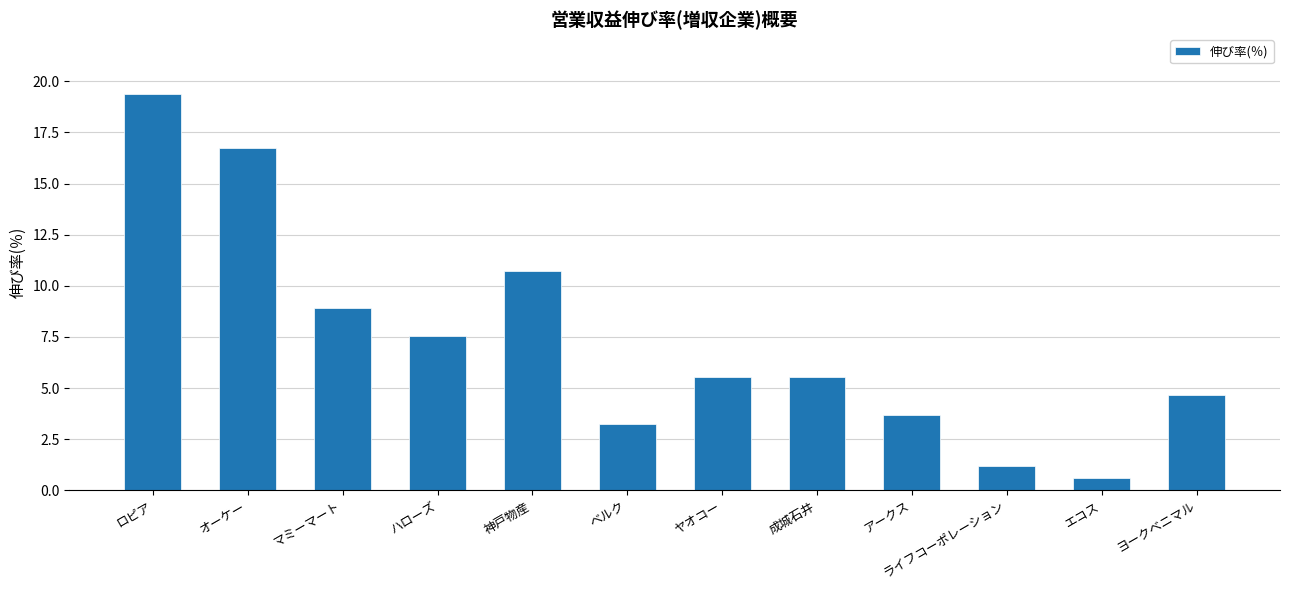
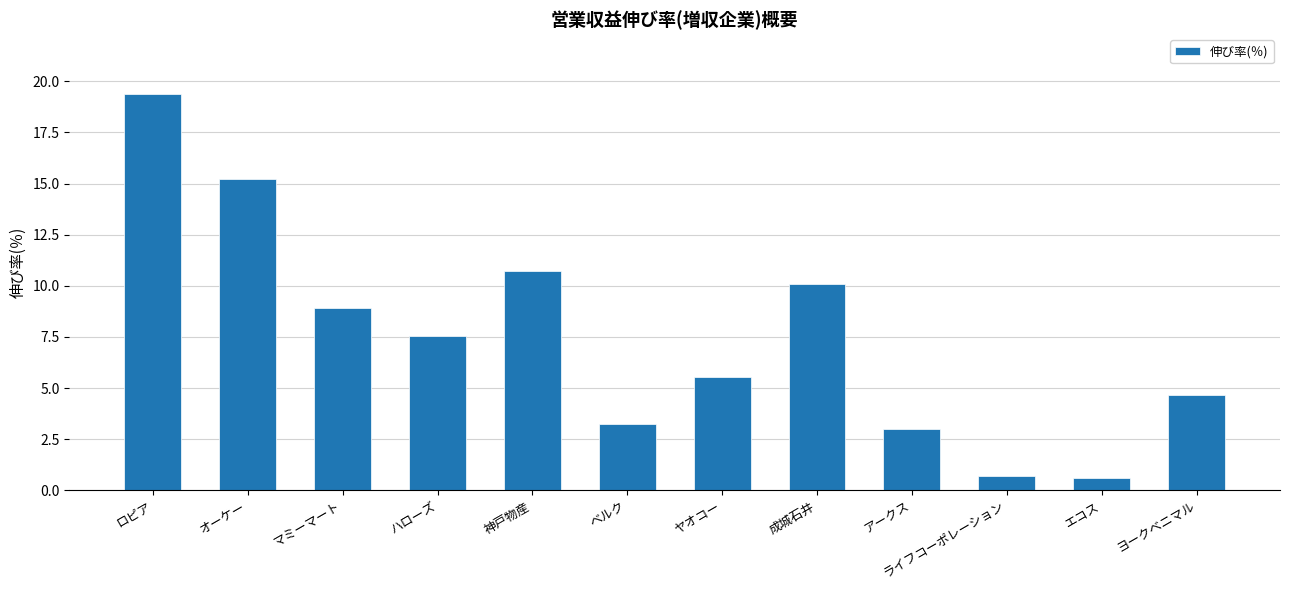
オーケー: 16.7 -> 15.2
成城石井: 5.5 -> 10.1
アークス: 3.7 -> 3.0
ライフコーポレーション: 1.2 -> 0.7
